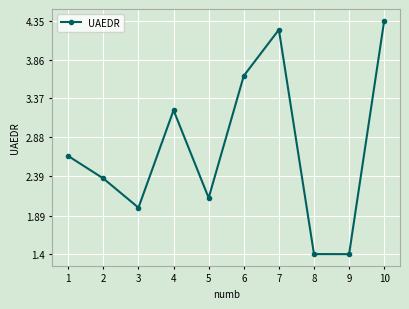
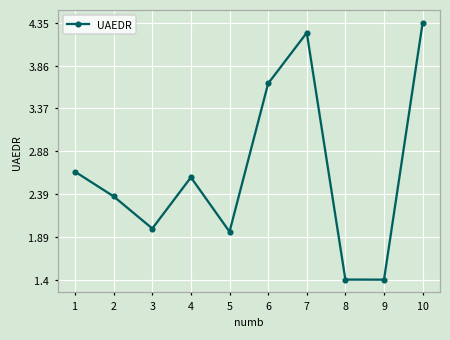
4: 3.2 -> 2.6
5: 2.1 -> 2.0
